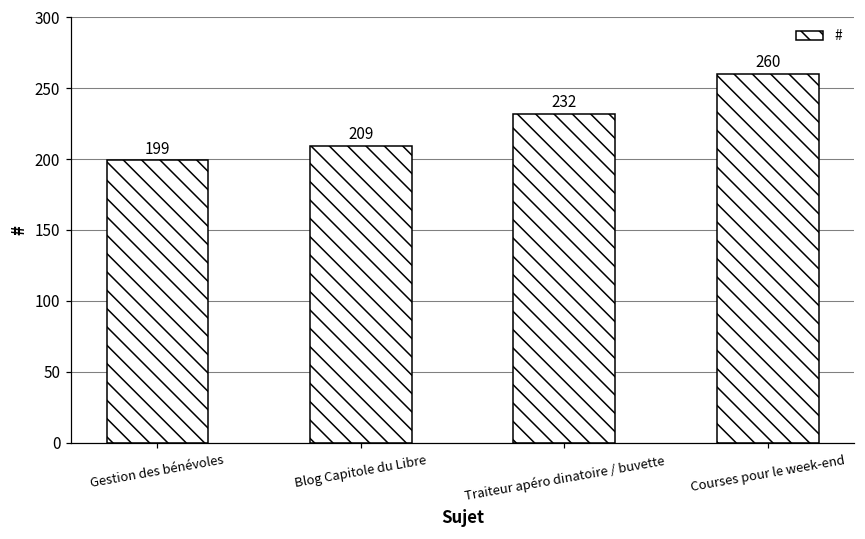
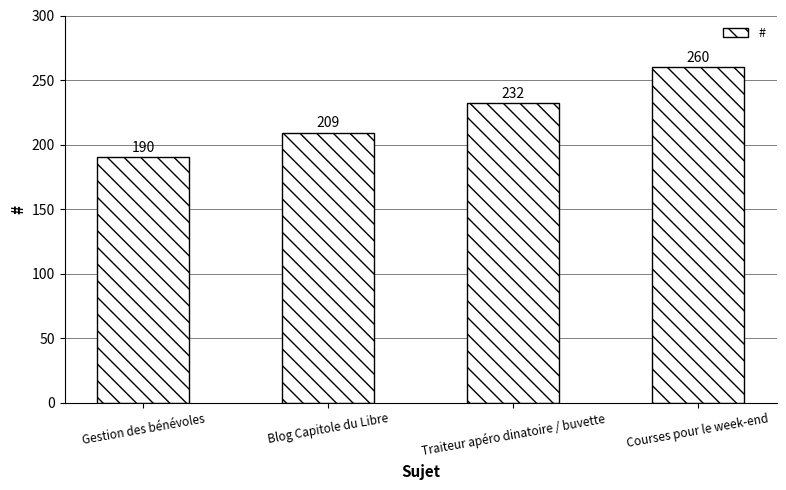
Gestion des bénévoles: 199 -> 190
